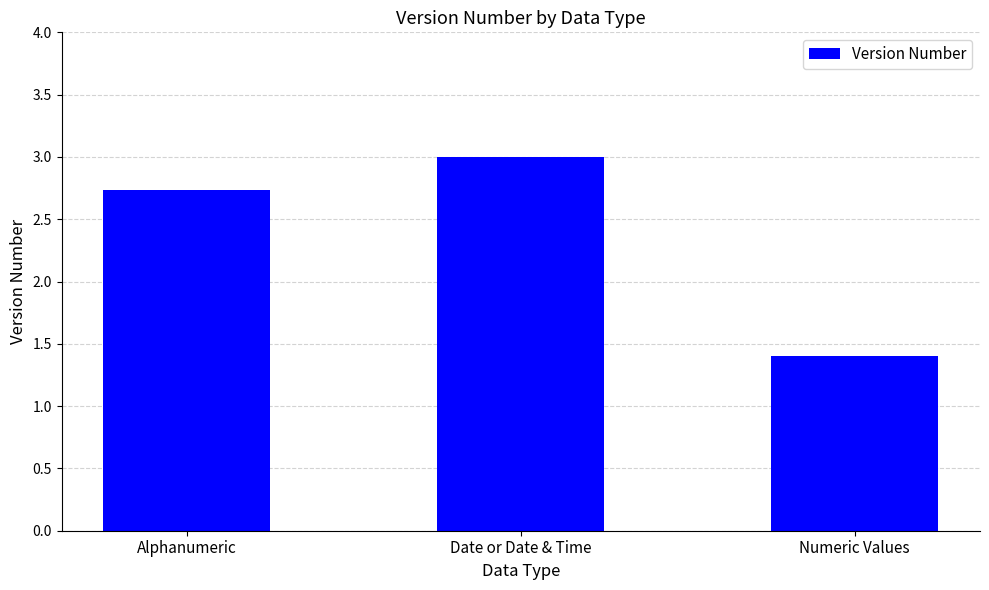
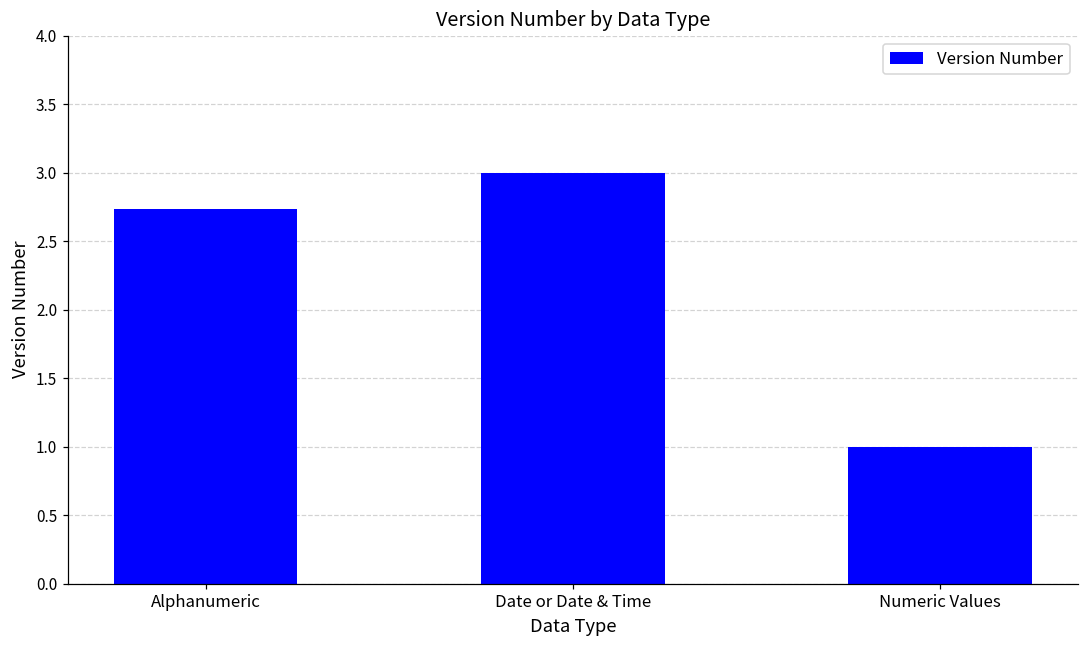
Numeric Values: 1.4 -> 1.0
